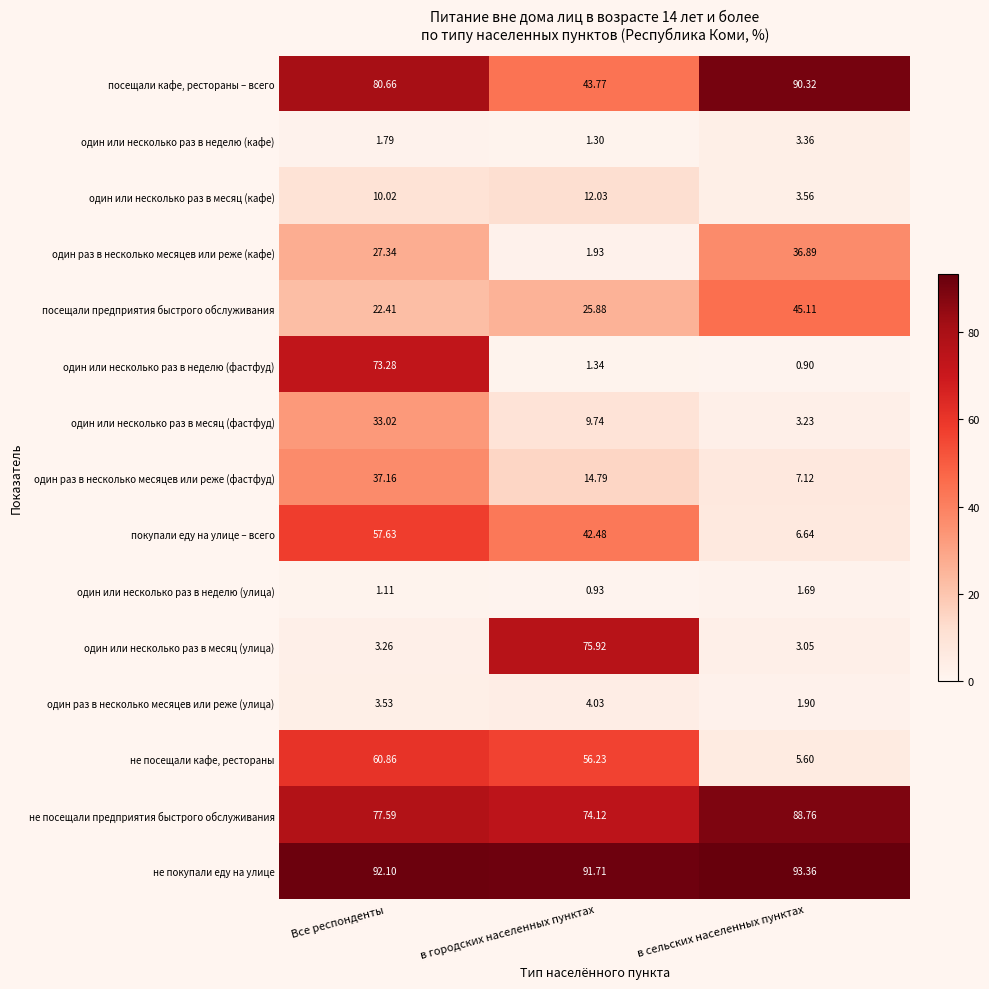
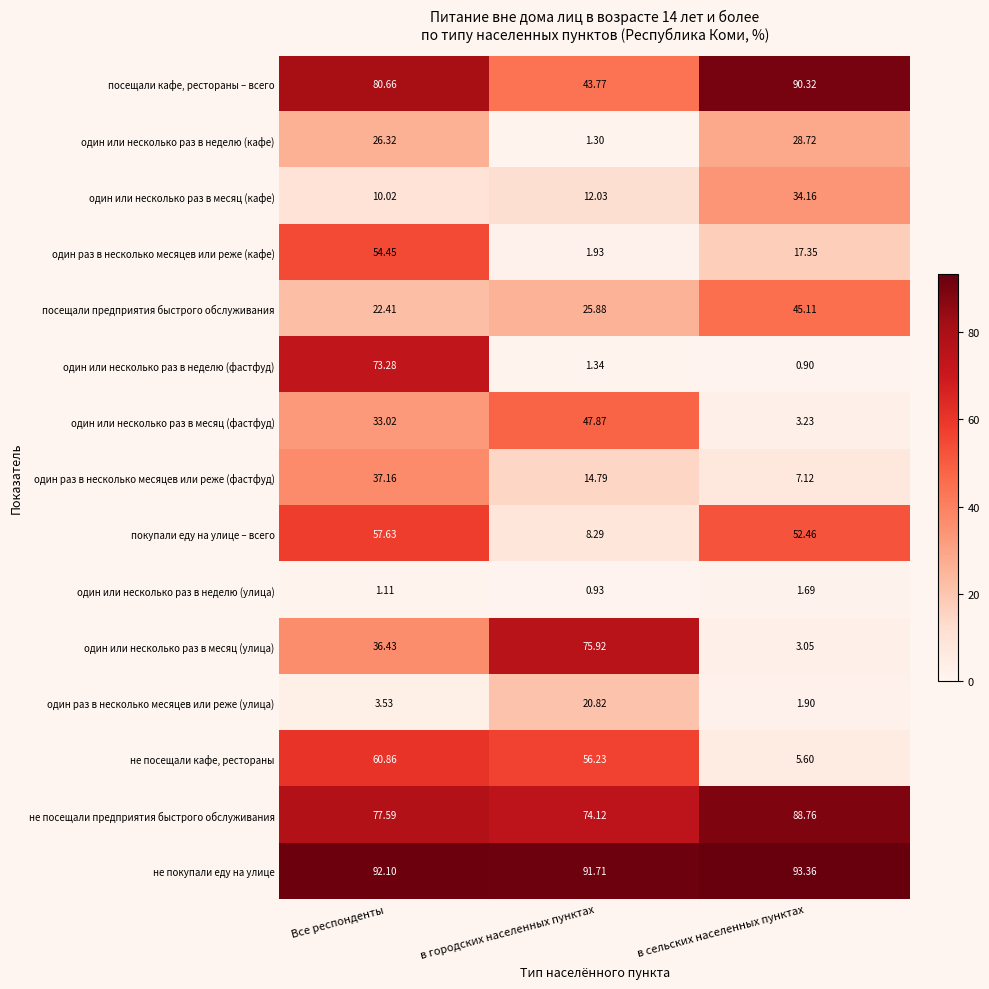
один или несколько раз в неделю (кафе), Все респонденты: 1.79 -> 26.32
один или несколько раз в неделю (кафе), в сельских населенных пунктах: 3.36 -> 28.72
один или несколько раз в месяц (кафе), в сельских населенных пунктах: 3.56 -> 34.16
один раз в несколько месяцев или реже (кафе), Все респонденты: 27.34 -> 54.45
один раз в несколько месяцев или реже (кафе), в сельских населенных пунктах: 36.89 -> 17.35
один или несколько раз в месяц (фастфуд), в городских населенных пунктах: 9.74 -> 47.87
покупали еду на улице – всего, в городских населенных пунктах: 42.48 -> 8.29
покупали еду на улице – всего, в сельских населенных пунктах: 6.64 -> 52.46
один или несколько раз в месяц (улица), Все респонденты: 3.26 -> 36.43
один раз в несколько месяцев или реже (улица), в городских населенных пунктах: 4.03 -> 20.82
